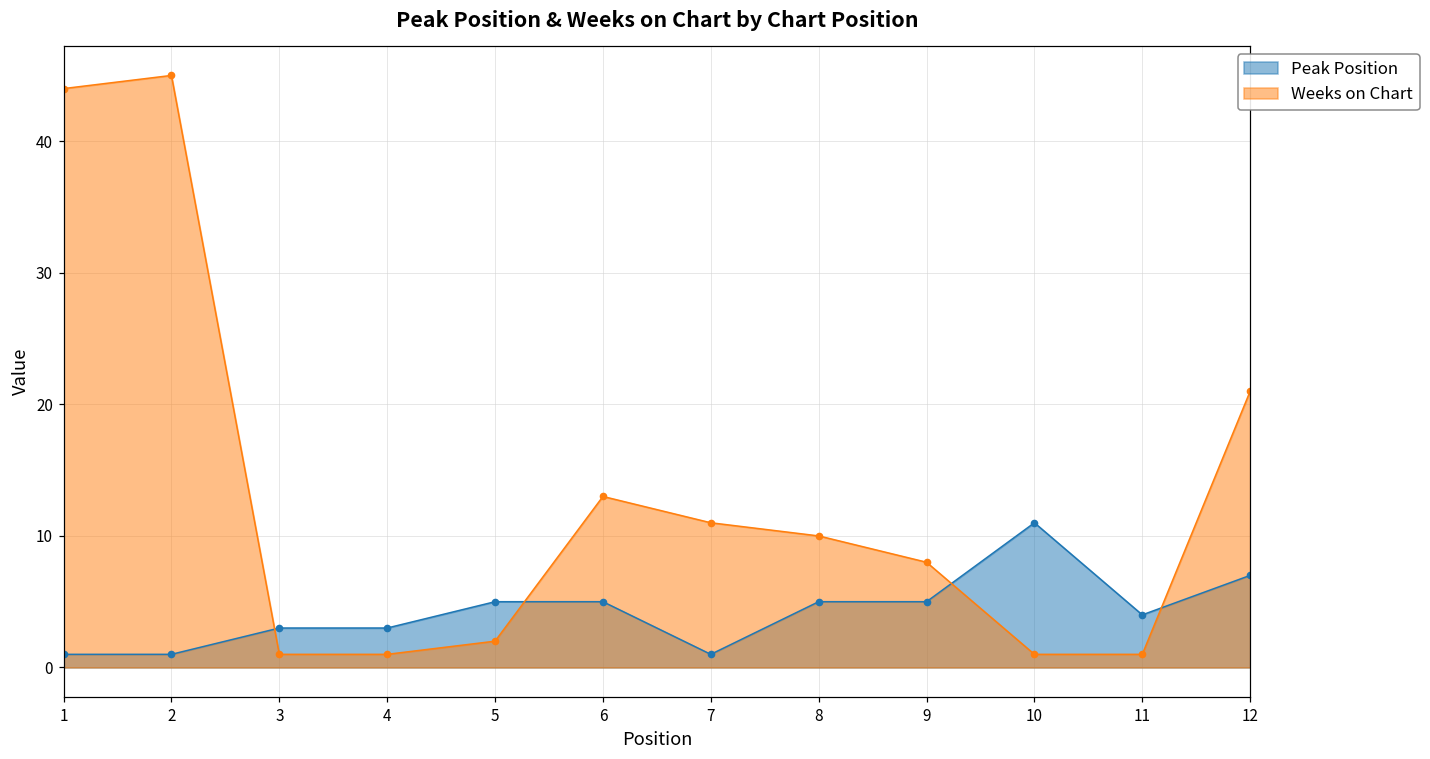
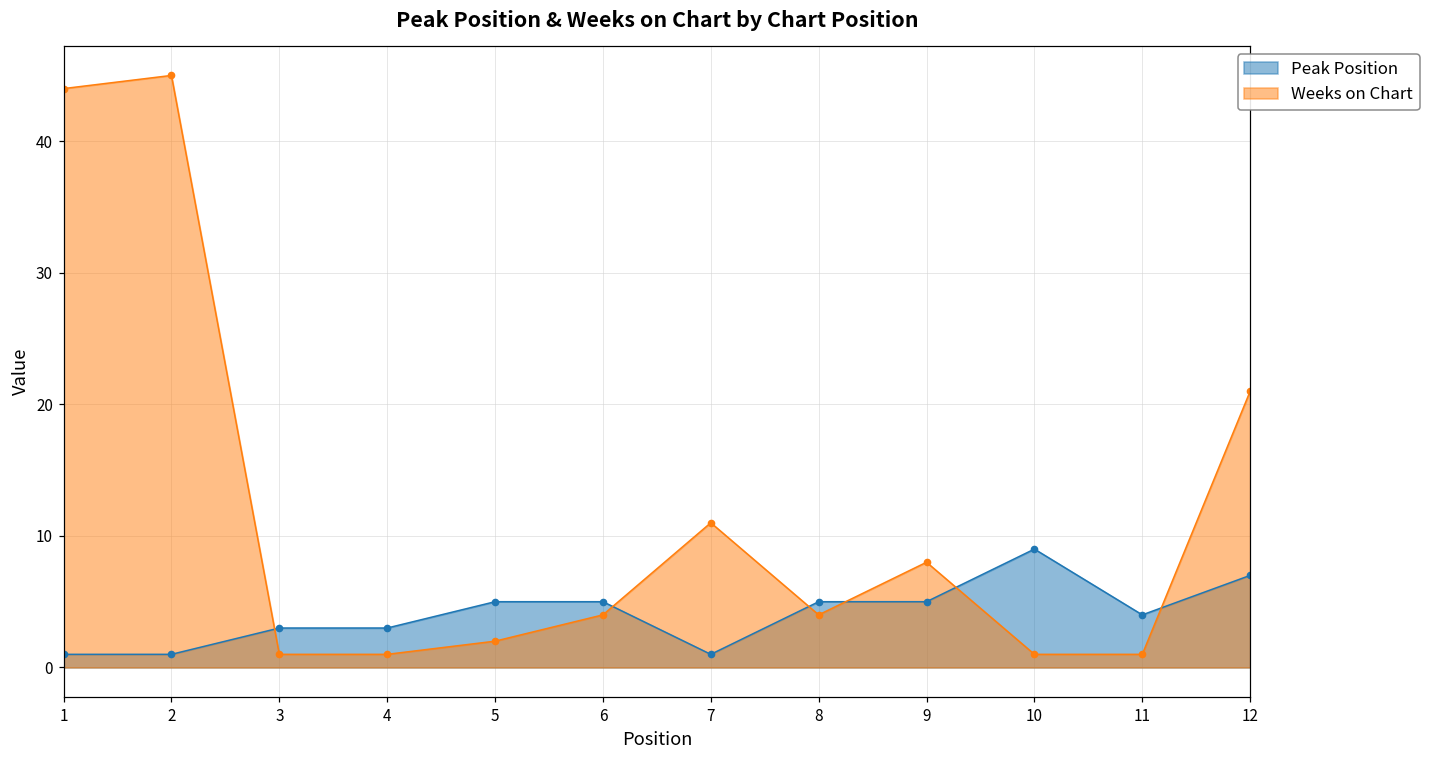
Weeks on Chart, 6: 13 -> 4
Weeks on Chart, 8: 10 -> 4
Peak Position, 10: 11 -> 9
